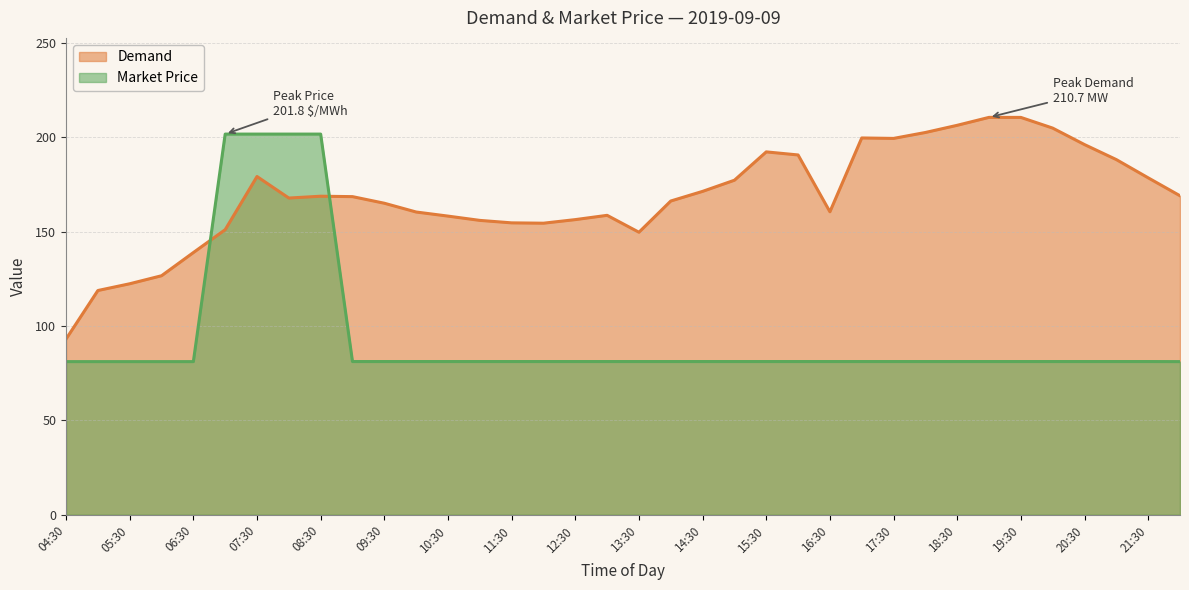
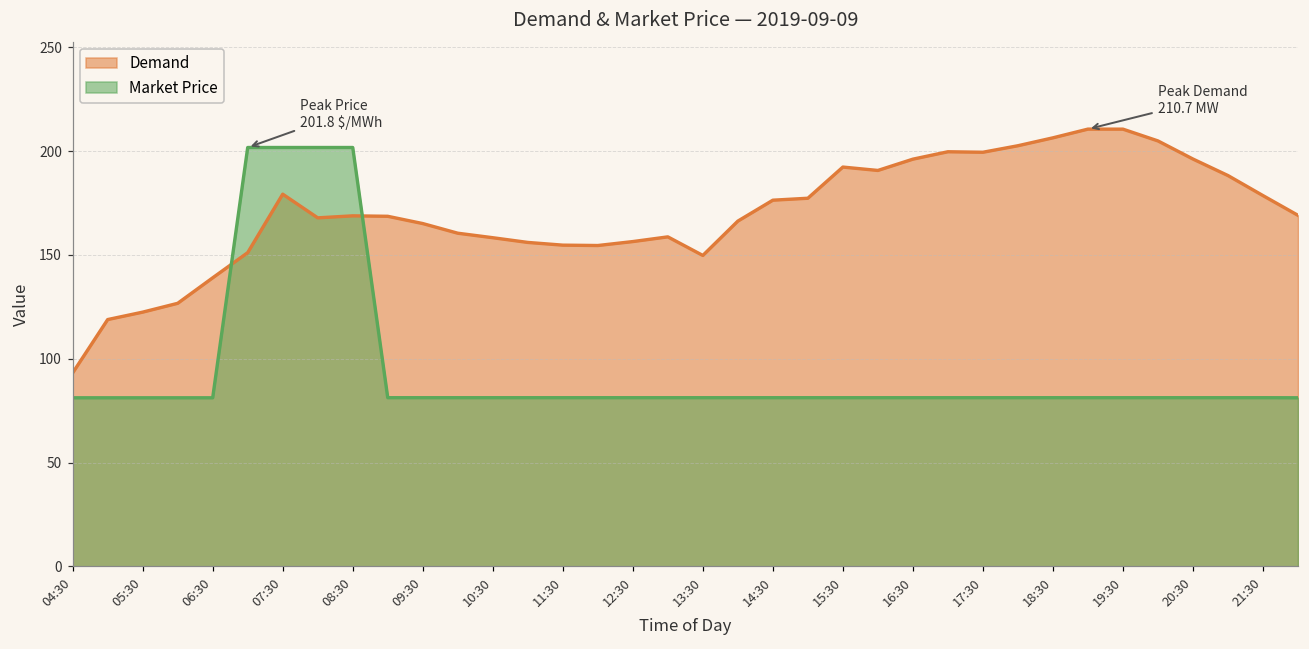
Demand, 14:30: 171 -> 176
Demand, 16:30: 161 -> 196
